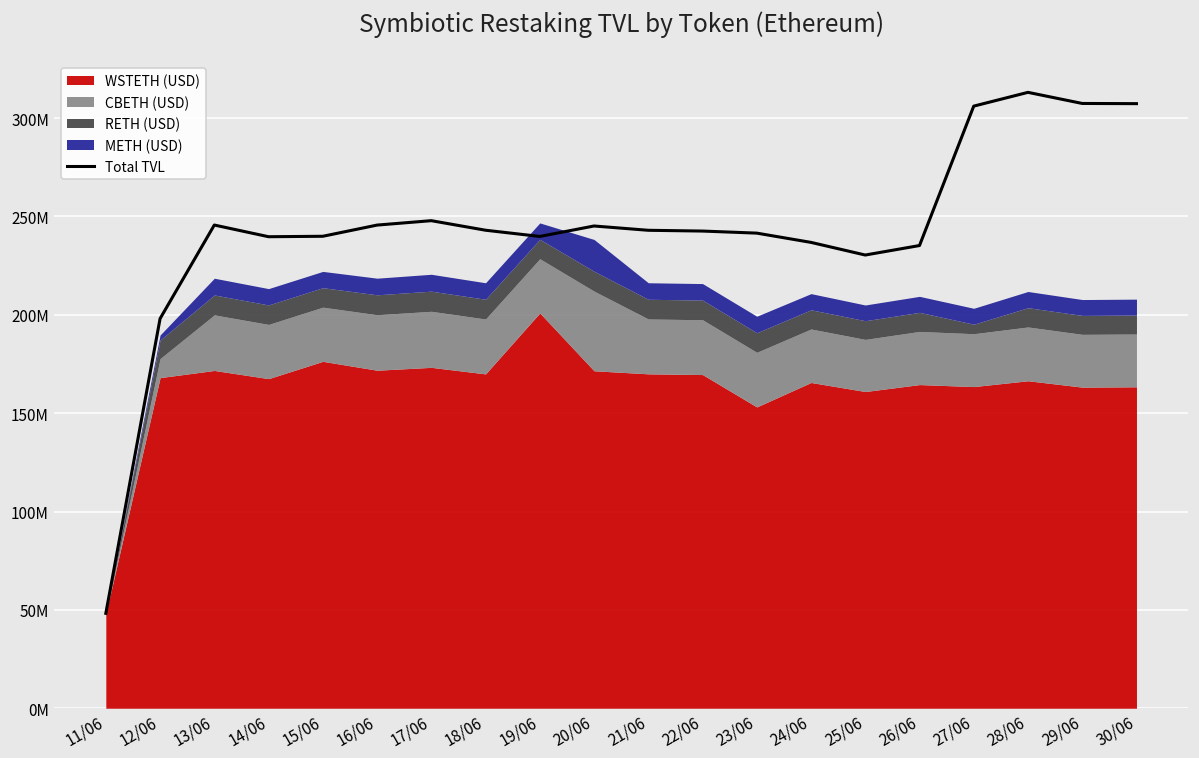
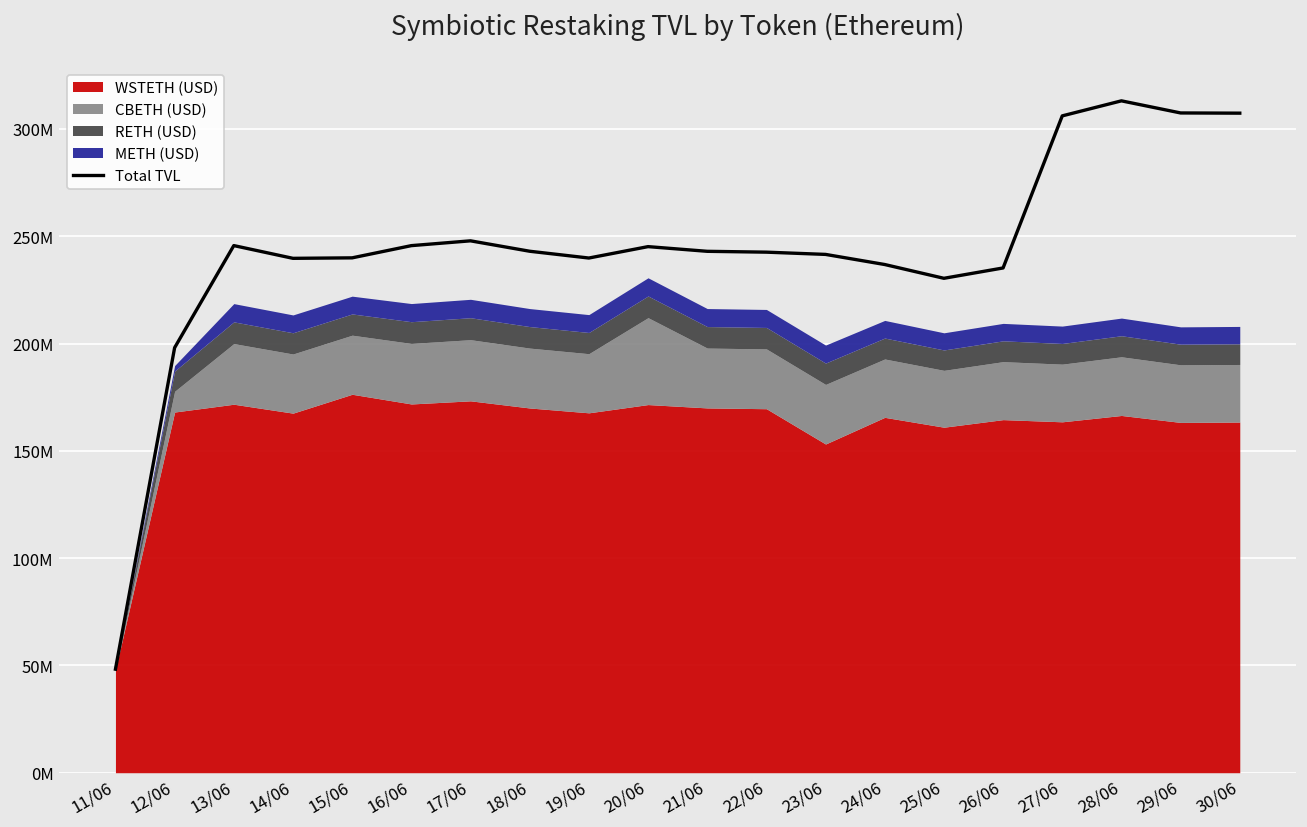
WSTETH (USD), 19/06: 201000000 -> 168000000
METH (USD), 20/06: 16000000 -> 8000000
RETH (USD), 27/06: 5000000 -> 10000000
